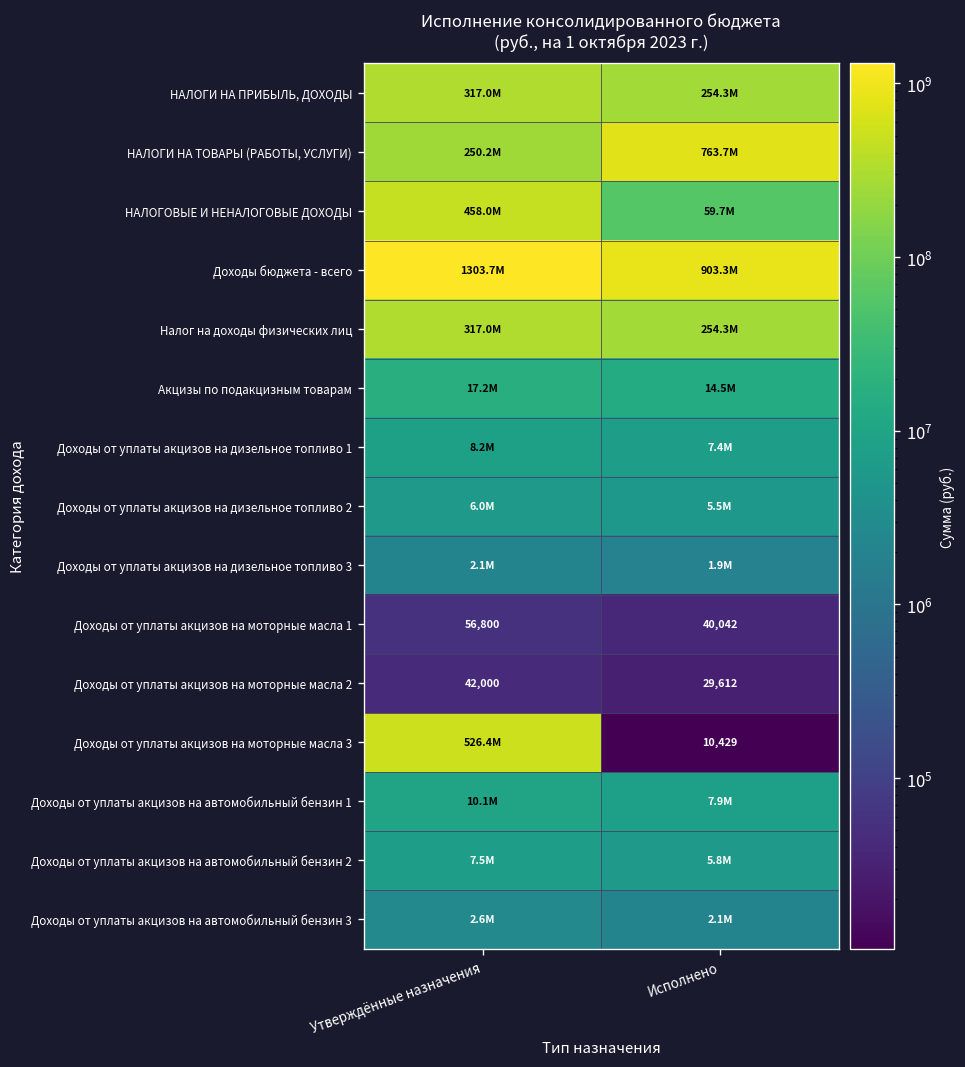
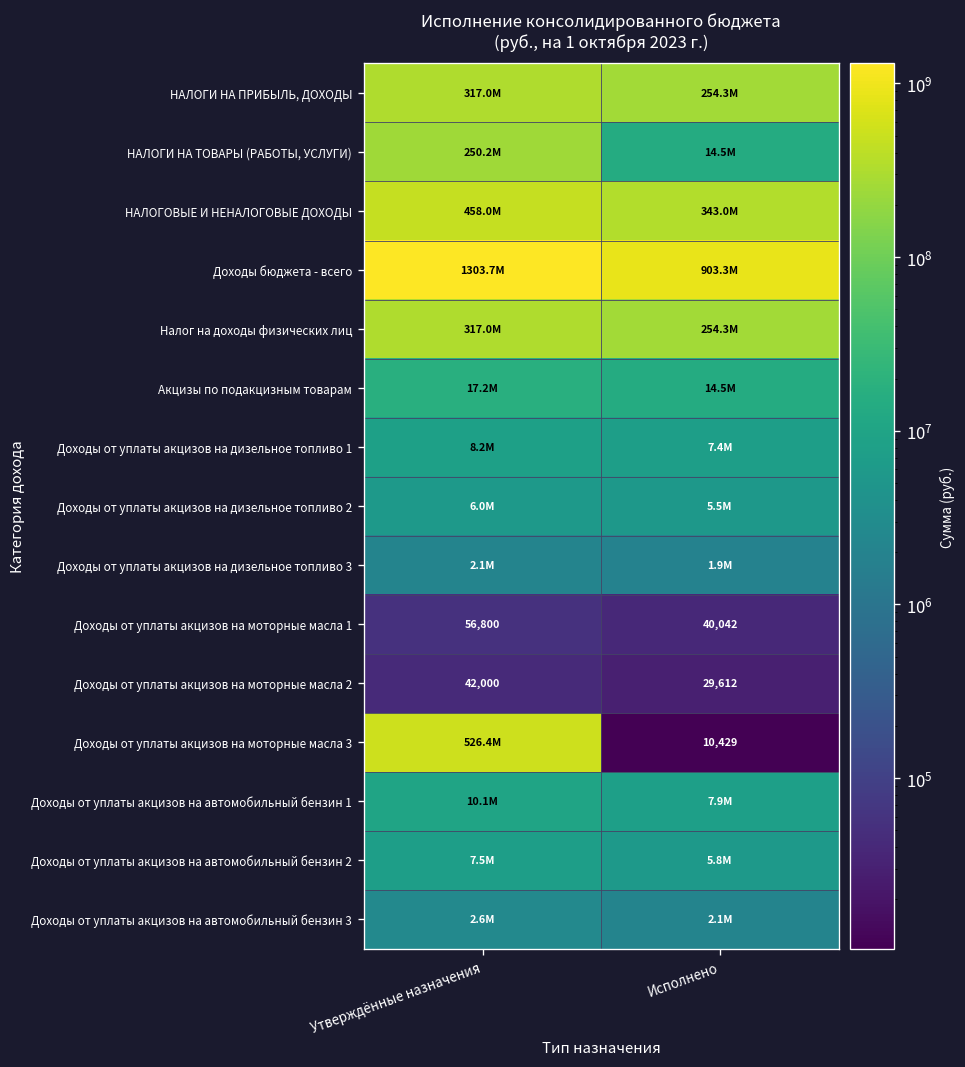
НАЛОГИ НА ТОВАРЫ (РАБОТЫ, УСЛУГИ), Исполнено: 763.7M -> 14.5M
НАЛОГОВЫЕ И НЕНАЛОГОВЫЕ ДОХОДЫ, Исполнено: 59.7M -> 343.0M
